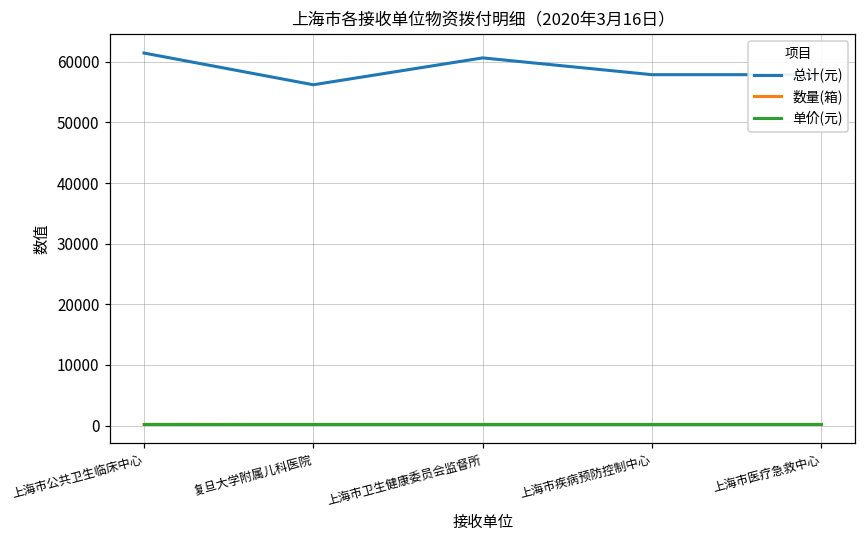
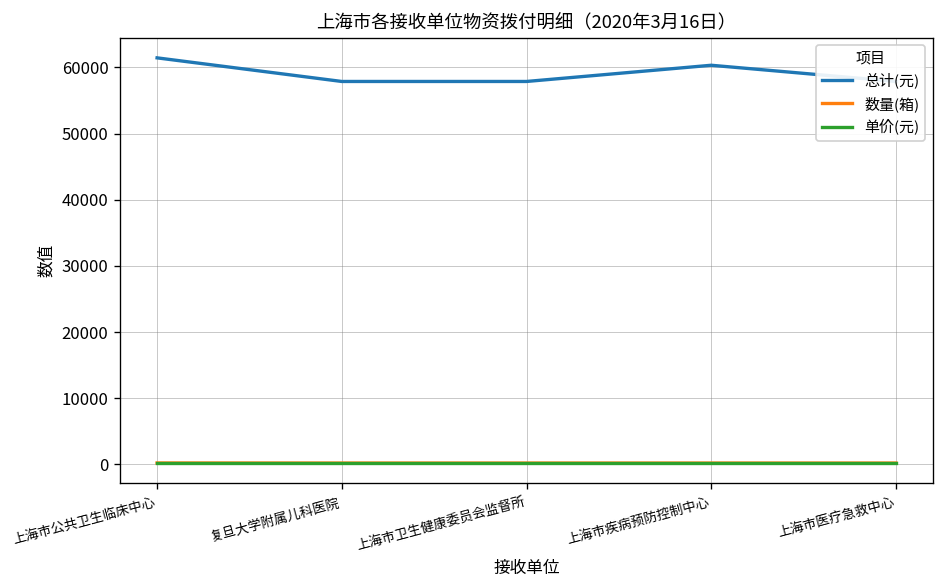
总计(元), 复旦大学附属儿科医院: 56000 -> 58000
总计(元), 上海市卫生健康委员会监督所: 61000 -> 58000
总计(元), 上海市疾病预防控制中心: 58000 -> 60000
